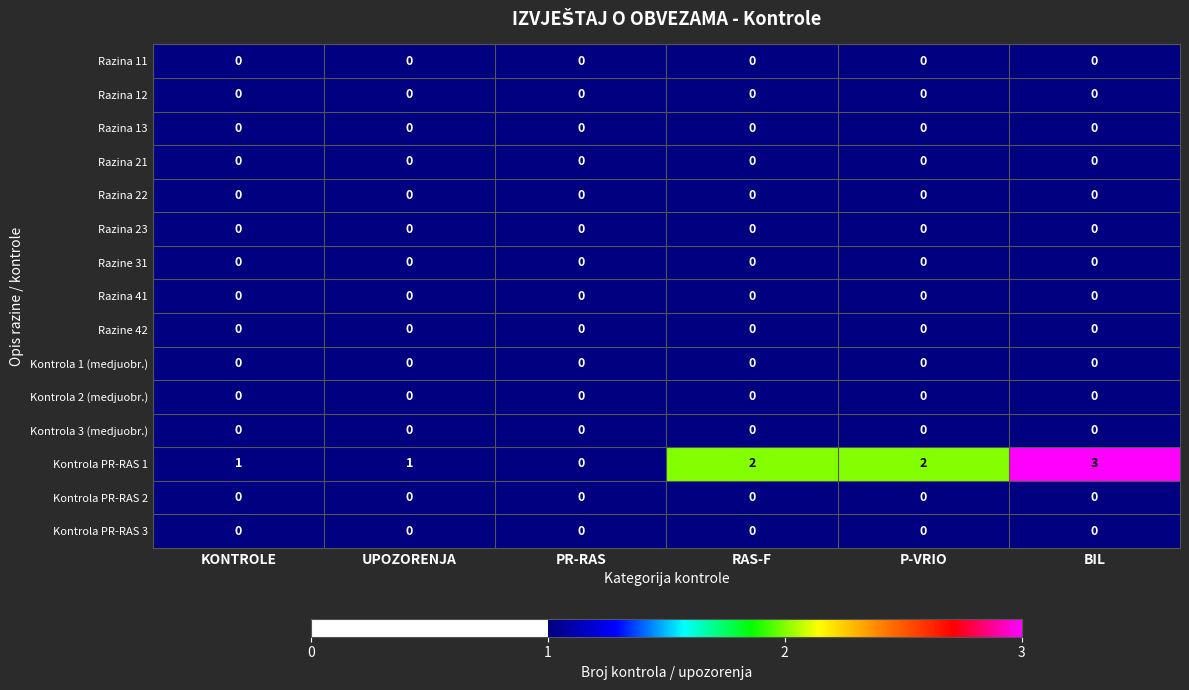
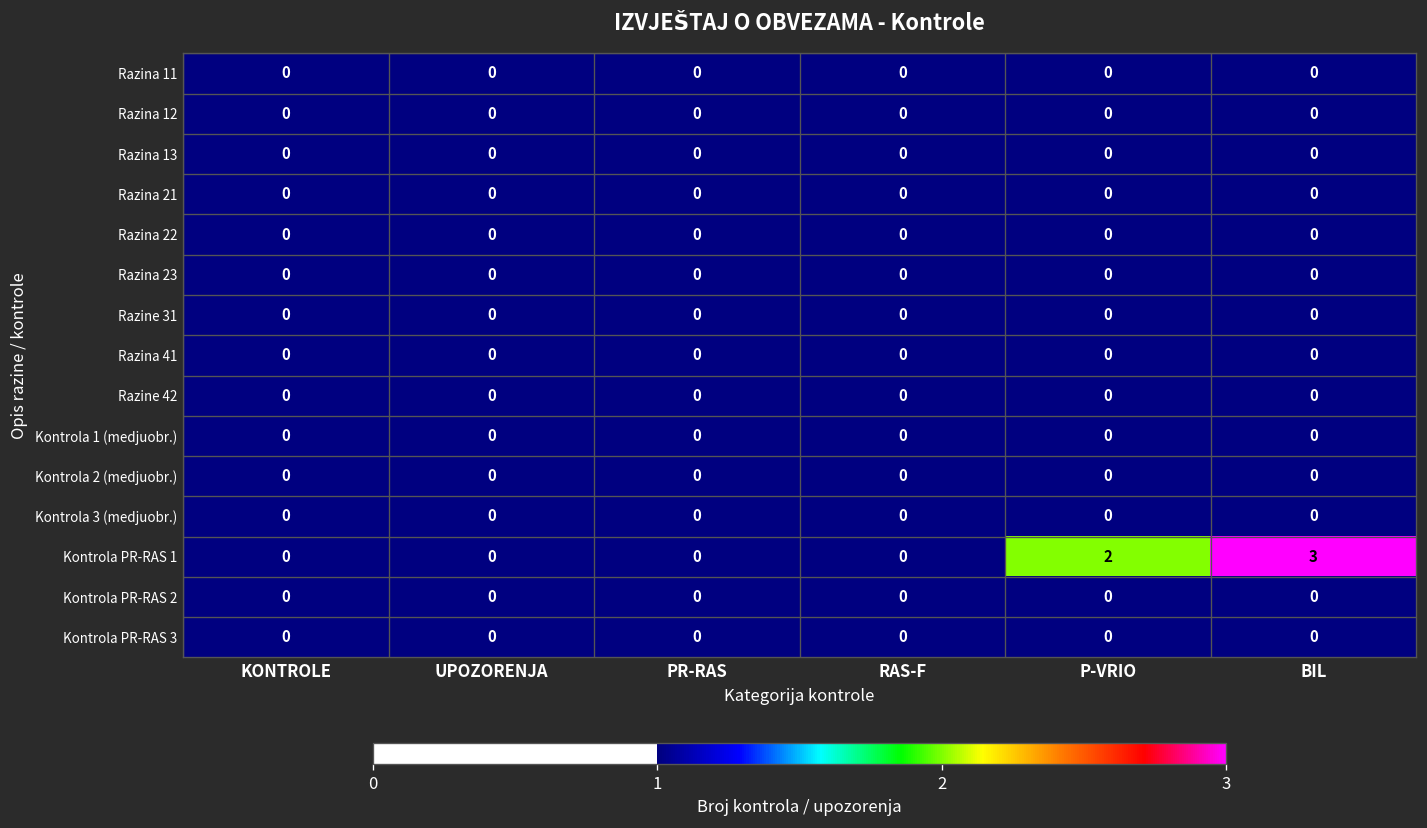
Kontrola PR-RAS 1, KONTROLE: 1 -> 0
Kontrola PR-RAS 1, UPOZORENJA: 1 -> 0
Kontrola PR-RAS 1, RAS-F: 2 -> 0
